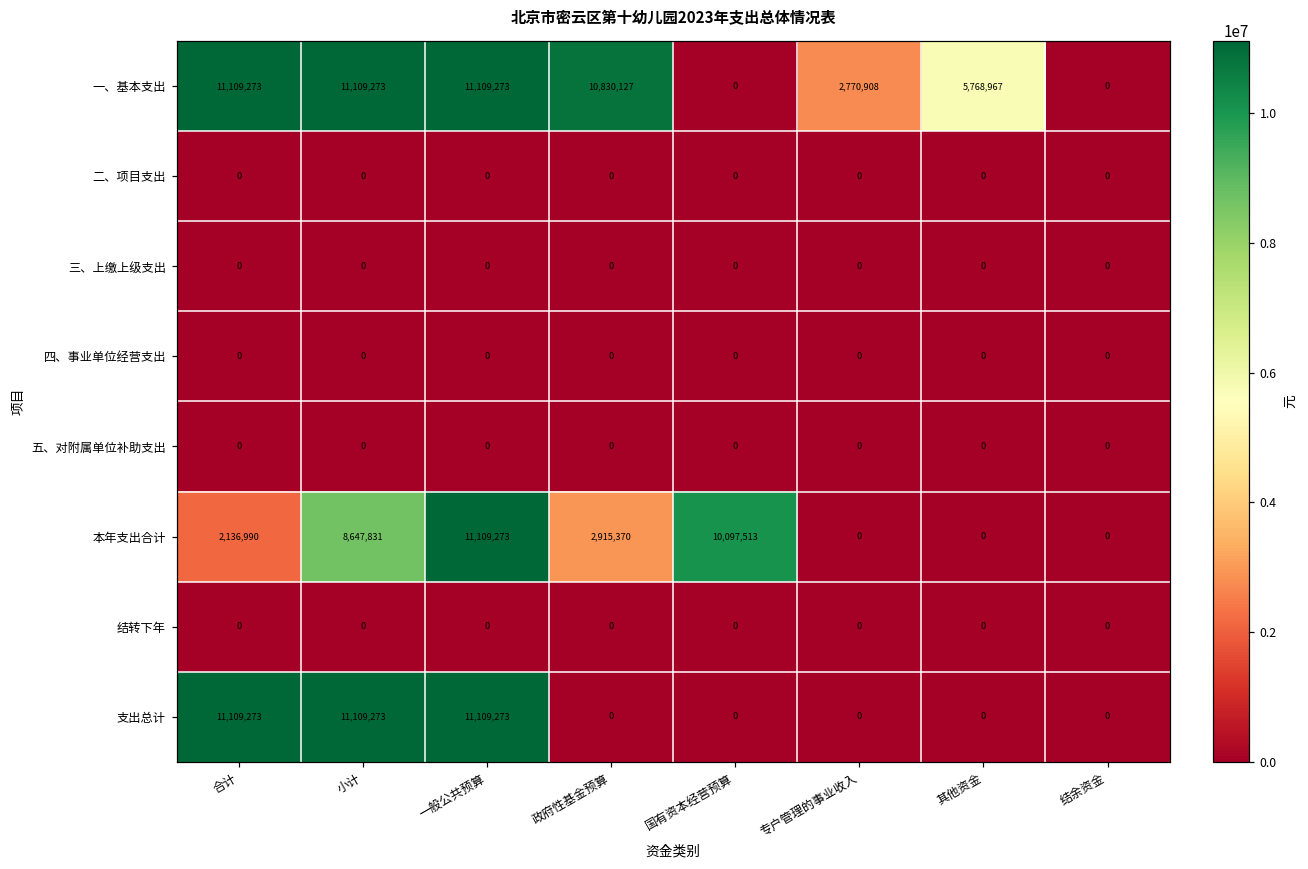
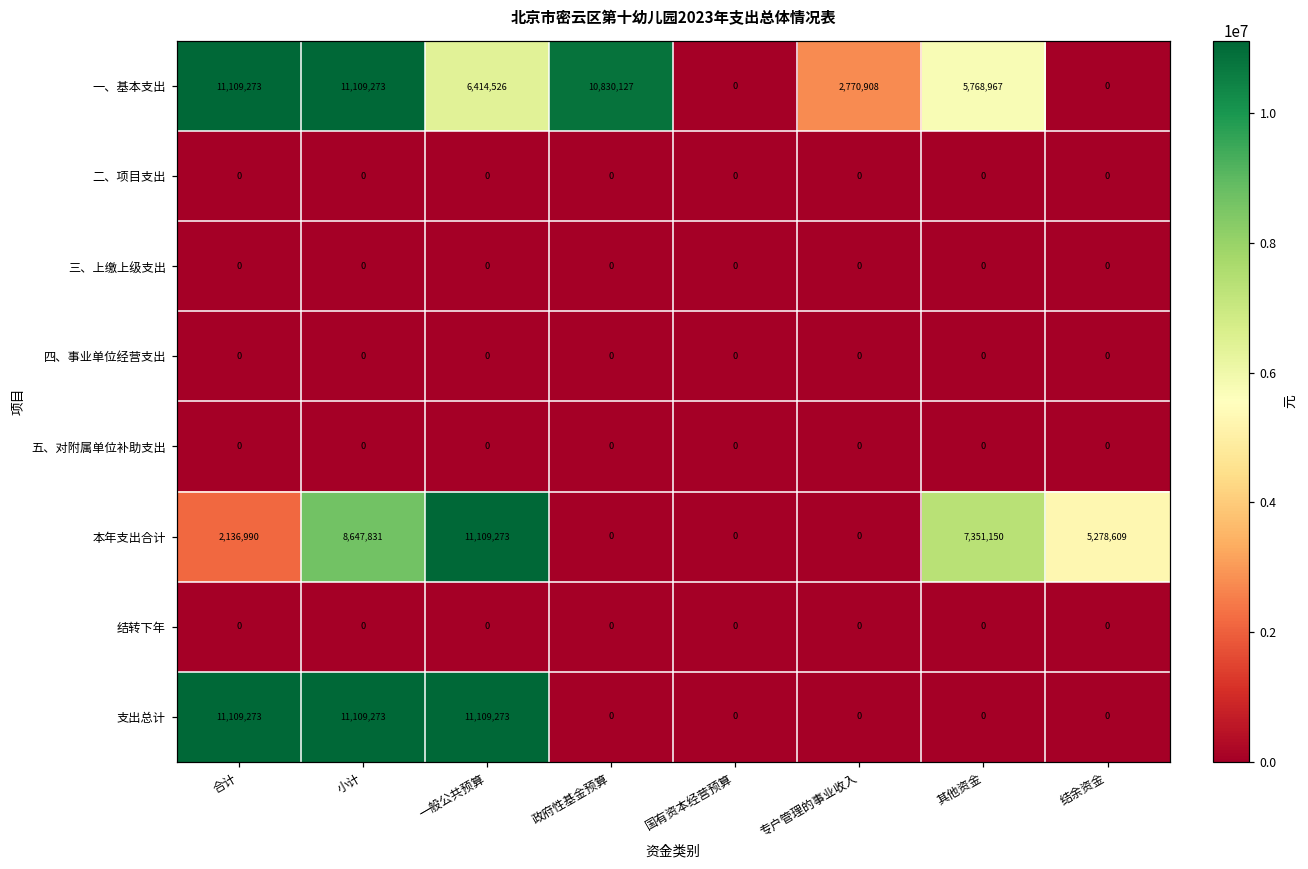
一、基本支出, 一般公共预算: 11,109,273 -> 6,414,526
本年支出合计, 政府性基金预算: 2,915,370 -> 0
本年支出合计, 国有资本经营预算: 10,097,513 -> 0
本年支出合计, 其他资金: 0 -> 7,351,150
本年支出合计, 结余资金: 0 -> 5,278,609
